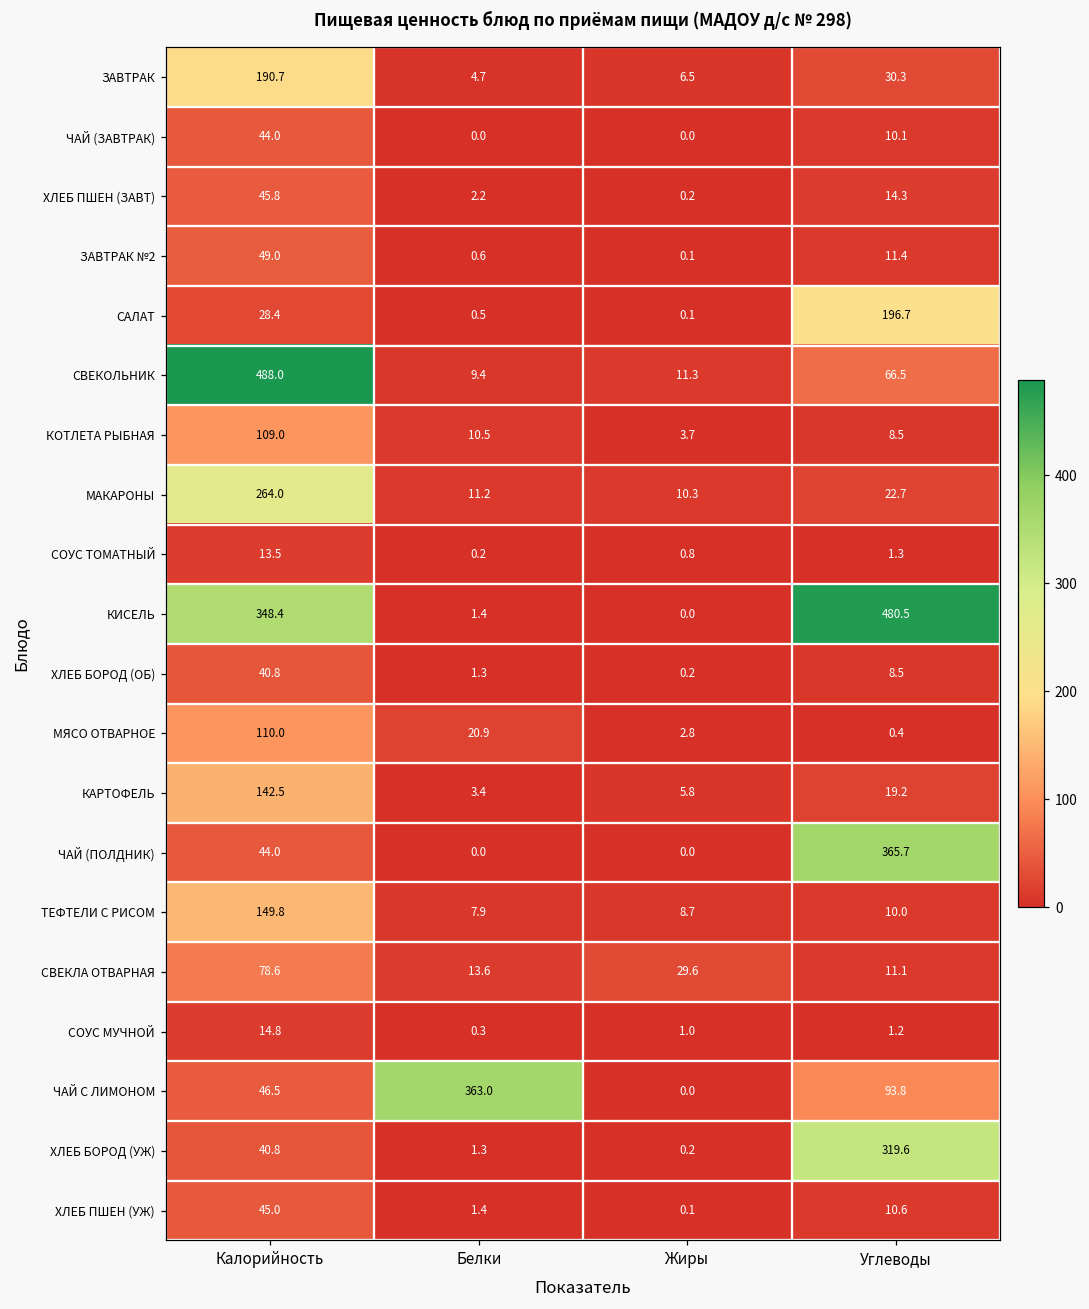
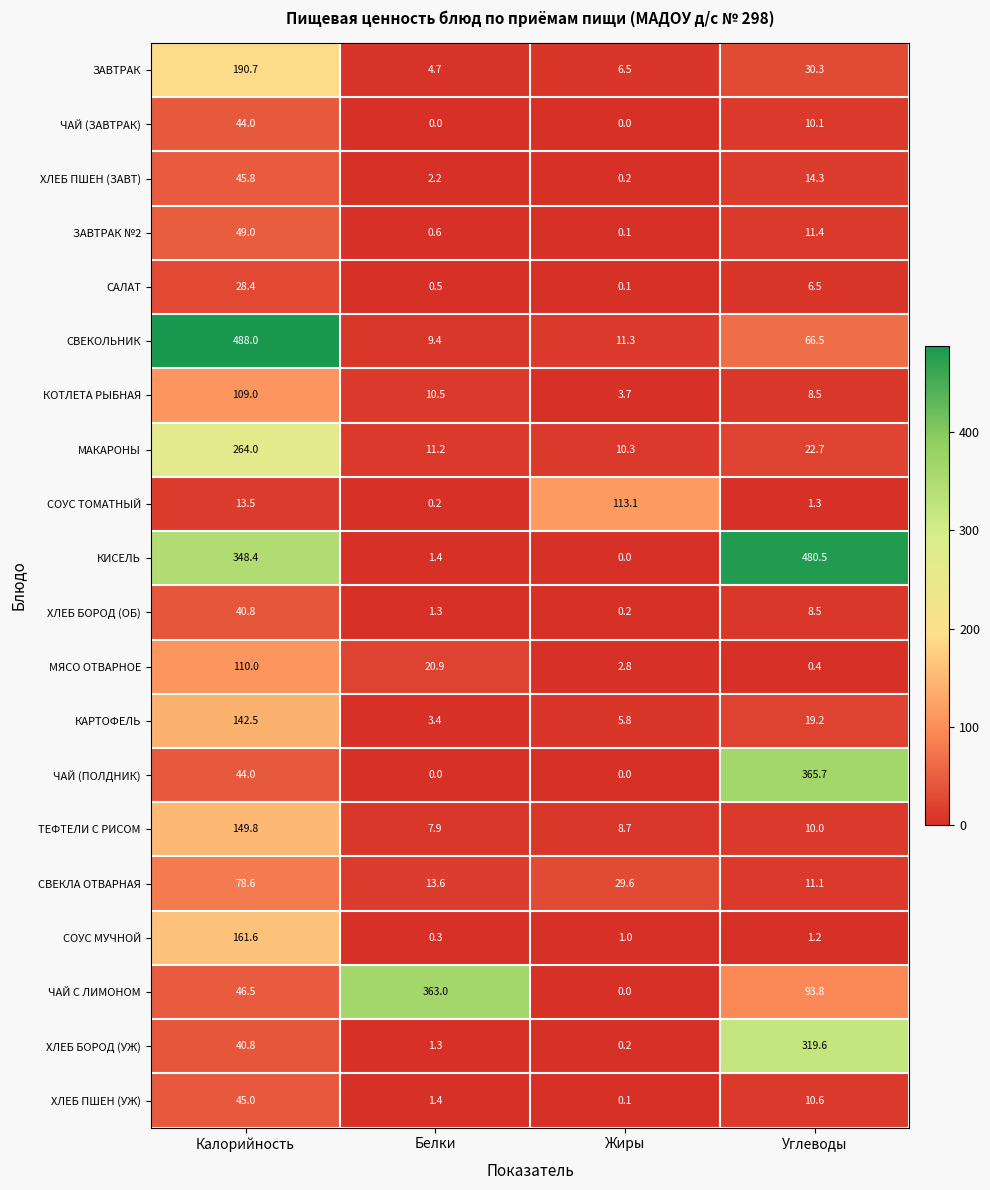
САЛАТ, Углеводы: 196.7 -> 6.5
СОУС ТОМАТНЫЙ, Жиры: 0.8 -> 113.1
СОУС МУЧНОЙ, Калорийность: 14.8 -> 161.6
